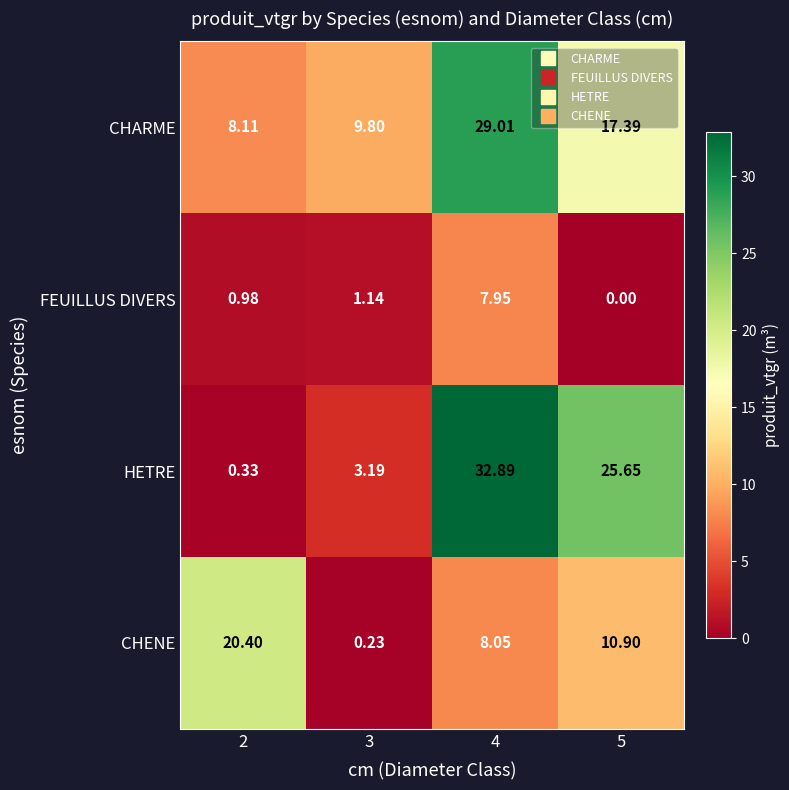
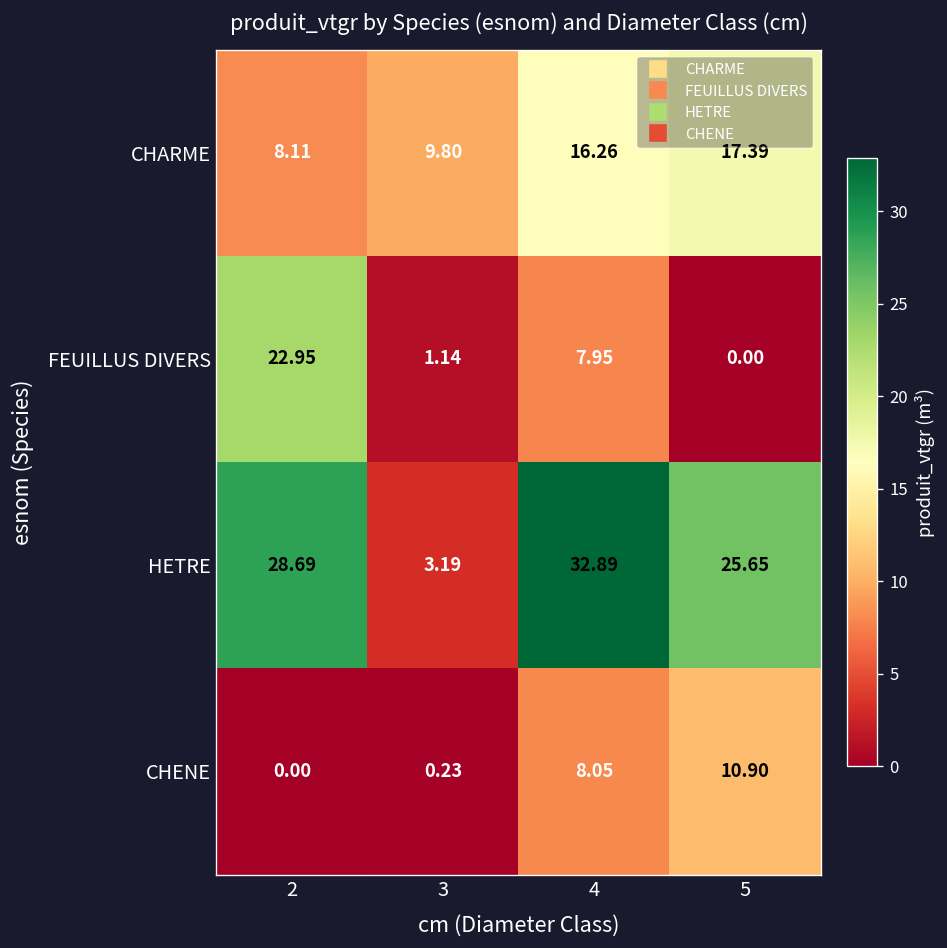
CHARME, 4: 29.01 -> 16.26
FEUILLUS DIVERS, 2: 0.98 -> 22.95
HETRE, 2: 0.33 -> 28.69
CHENE, 2: 20.40 -> 0.00
